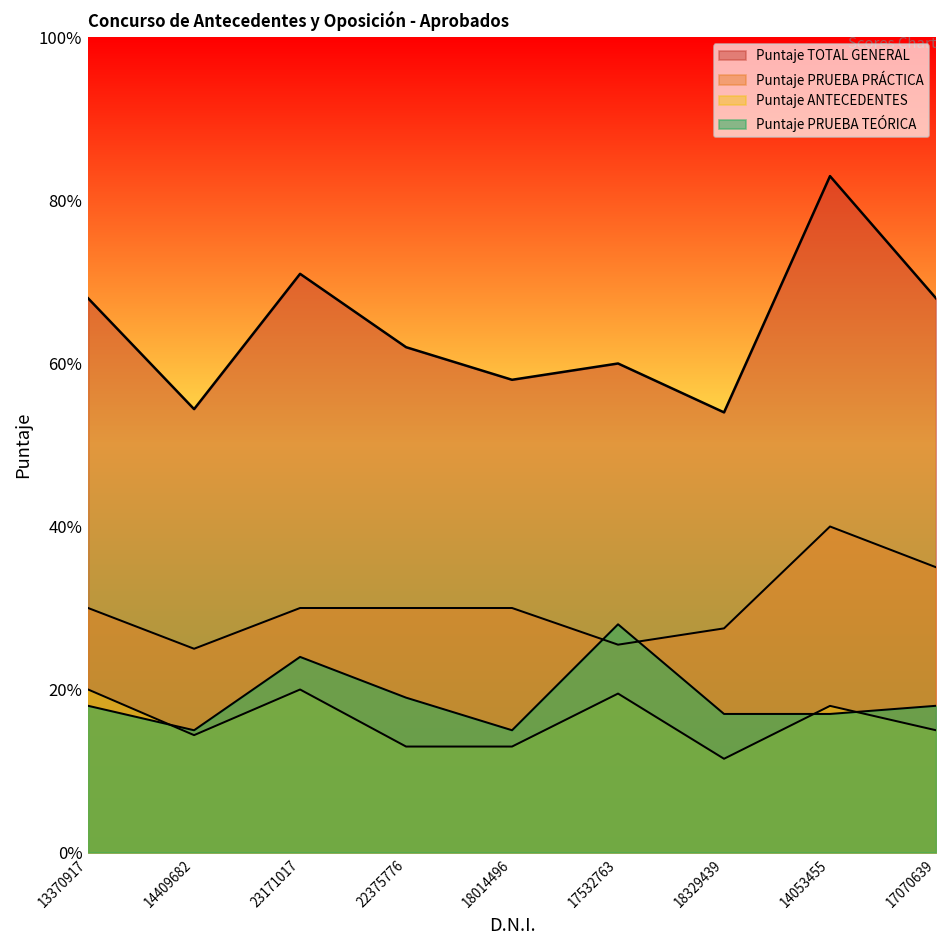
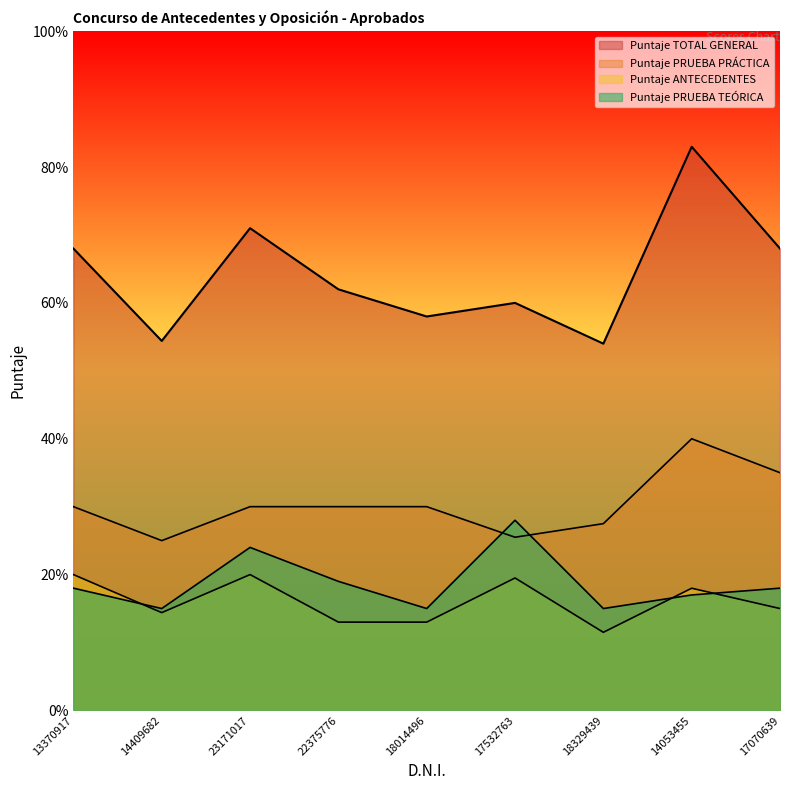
Puntaje PRUEBA TEÓRICA, 18329439: 17% -> 15%
